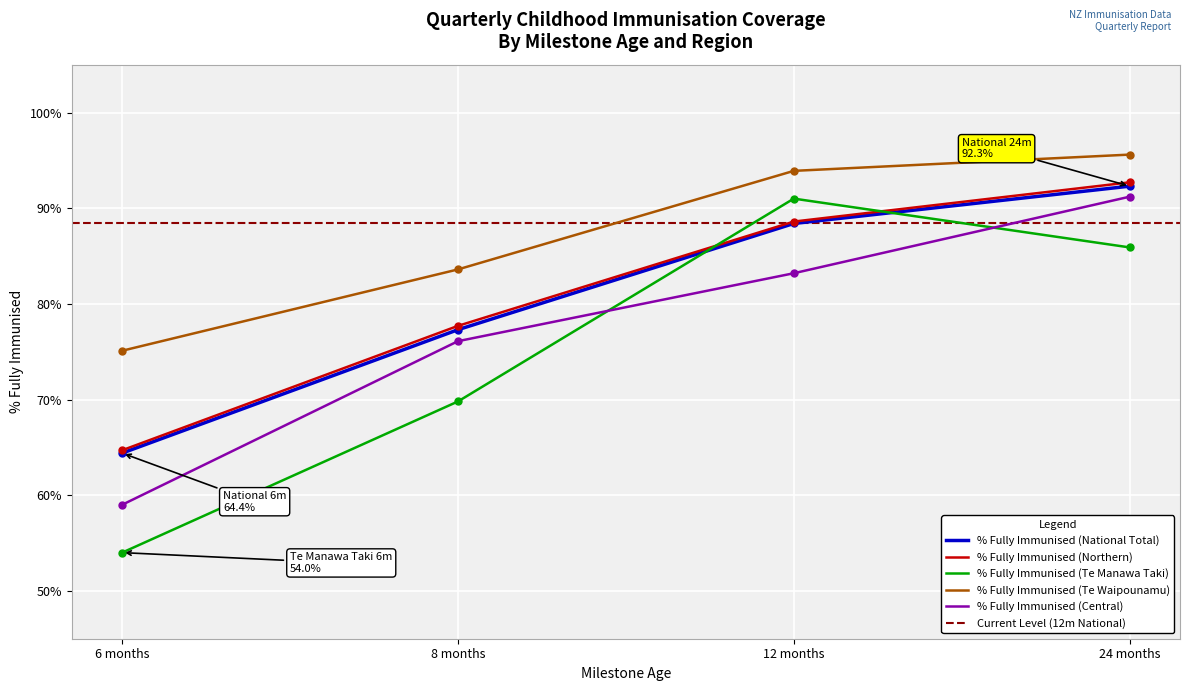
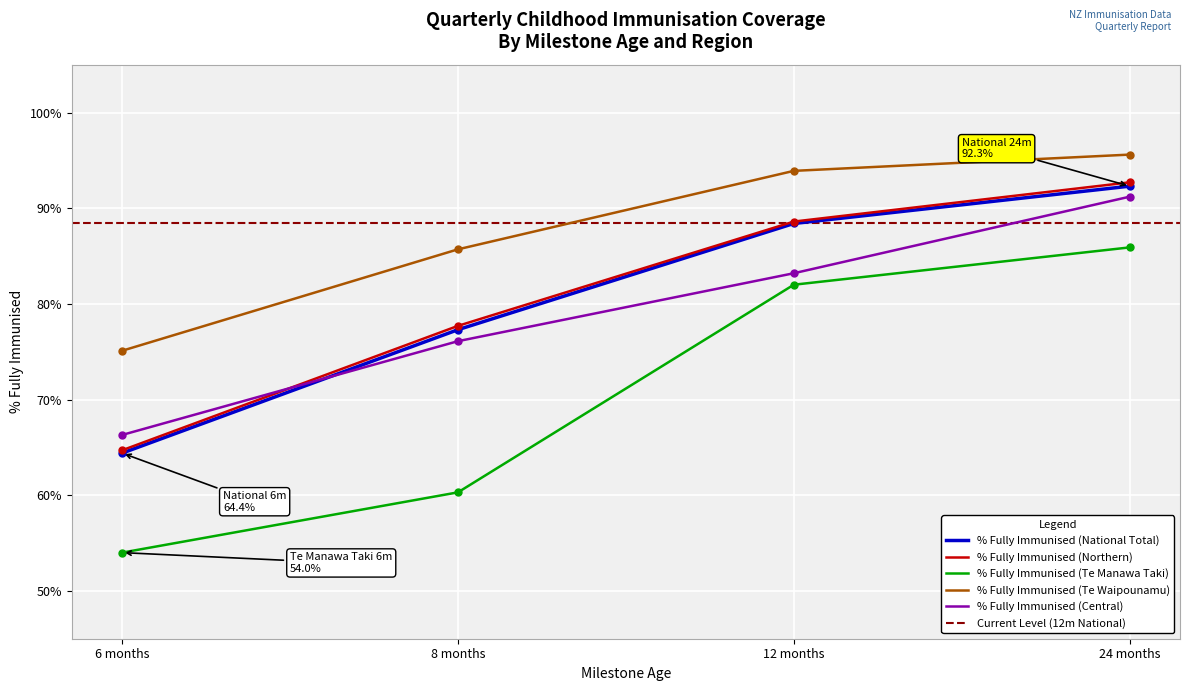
% Fully Immunised (Central), 6 months: 59% -> 66%
% Fully Immunised (Te Manawa Taki), 8 months: 70% -> 60%
% Fully Immunised (Te Waipounamu), 8 months: 84% -> 86%
% Fully Immunised (Te Manawa Taki), 12 months: 91% -> 82%
